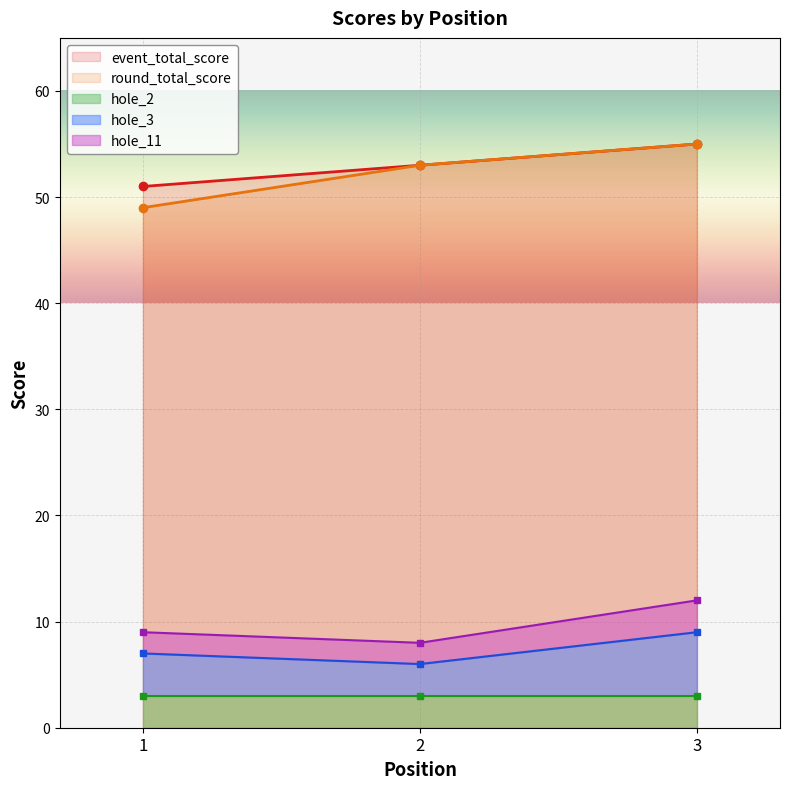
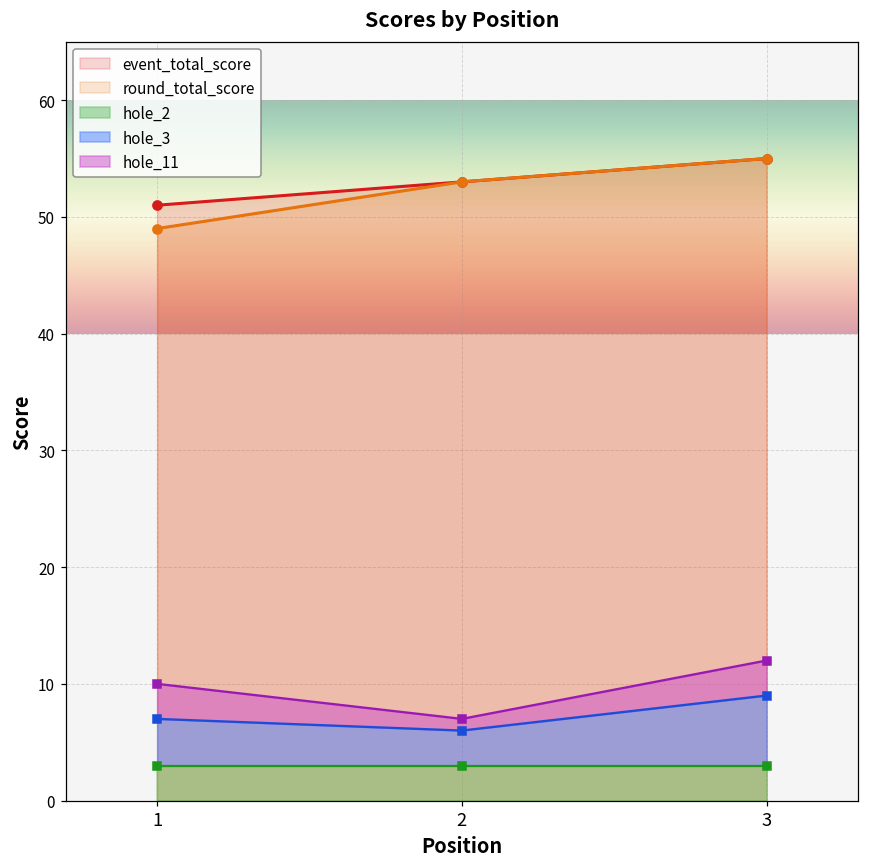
hole_11, 1: 2 -> 3
hole_11, 2: 2 -> 1
